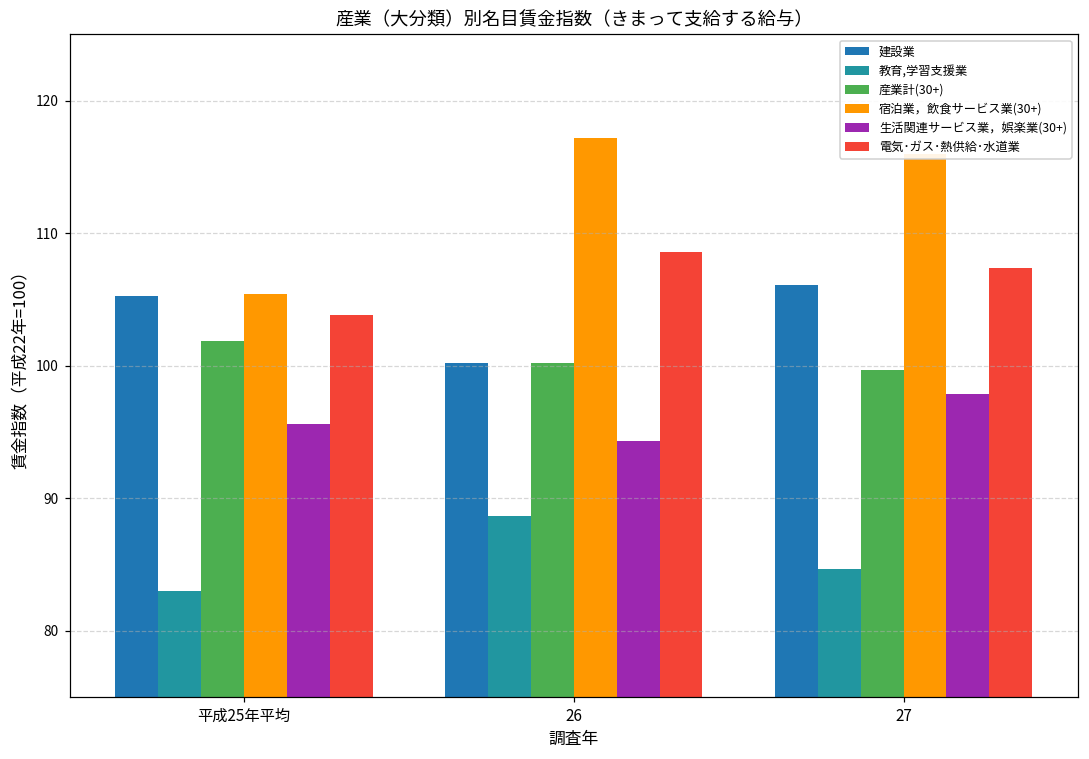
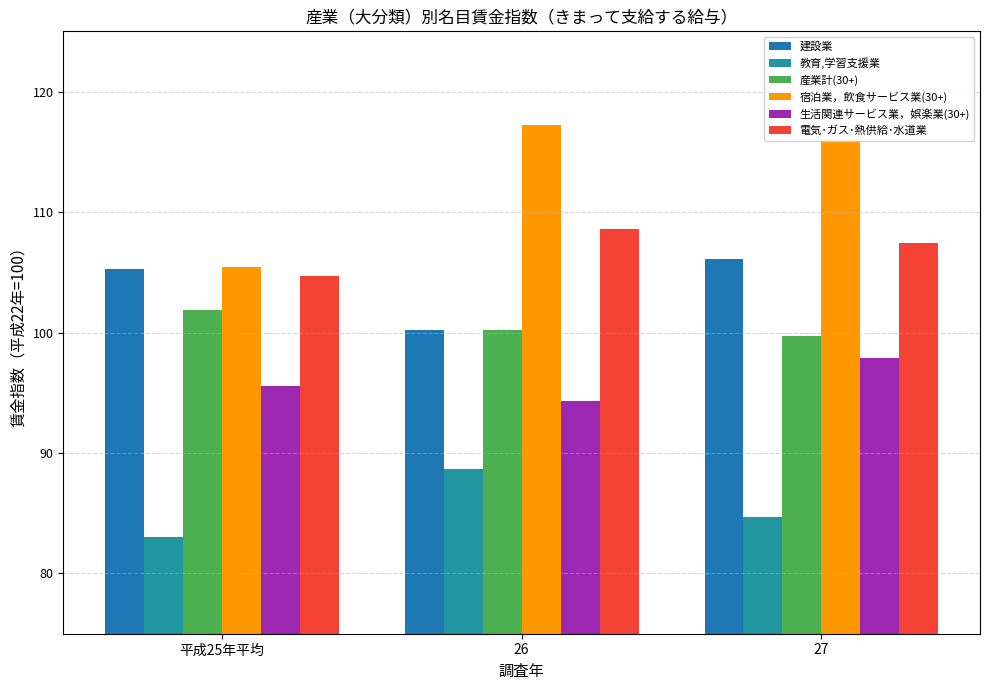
電気･ガス･熱供給･水道業, 平成25年平均: 103.8 -> 104.7
